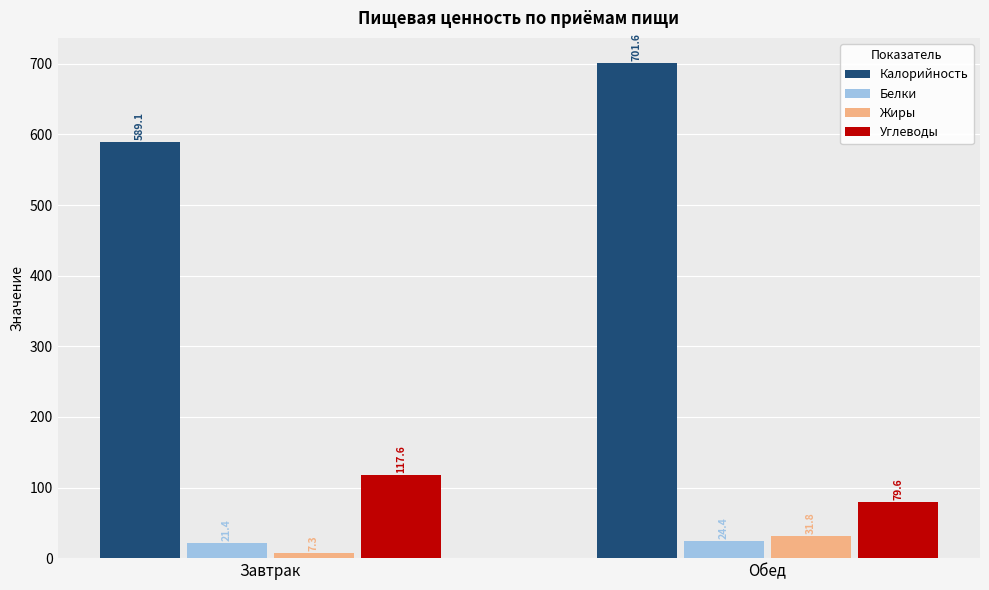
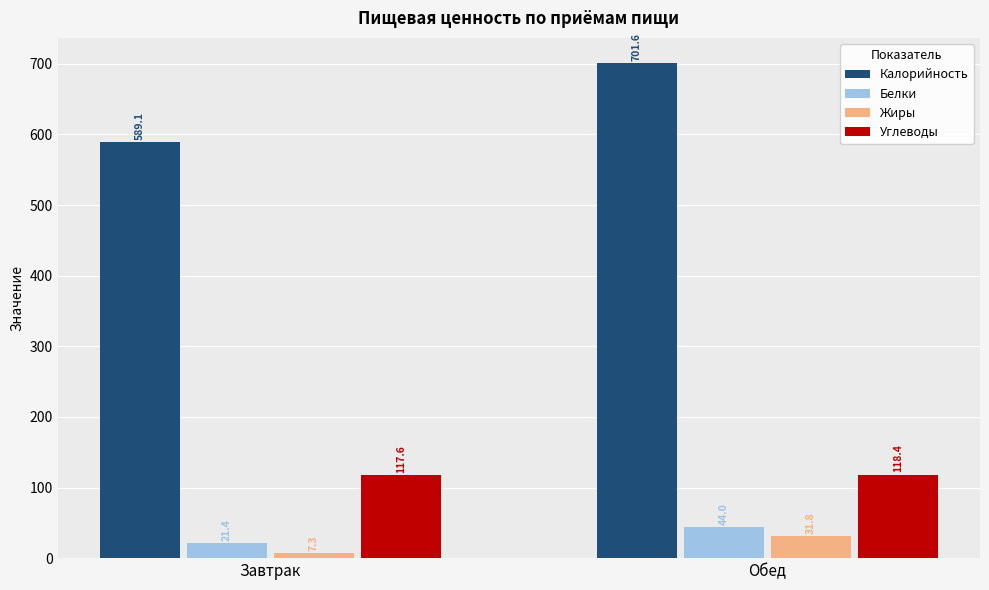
Белки, Обед: 24.4 -> 44.0
Углеводы, Обед: 79.6 -> 118.4
